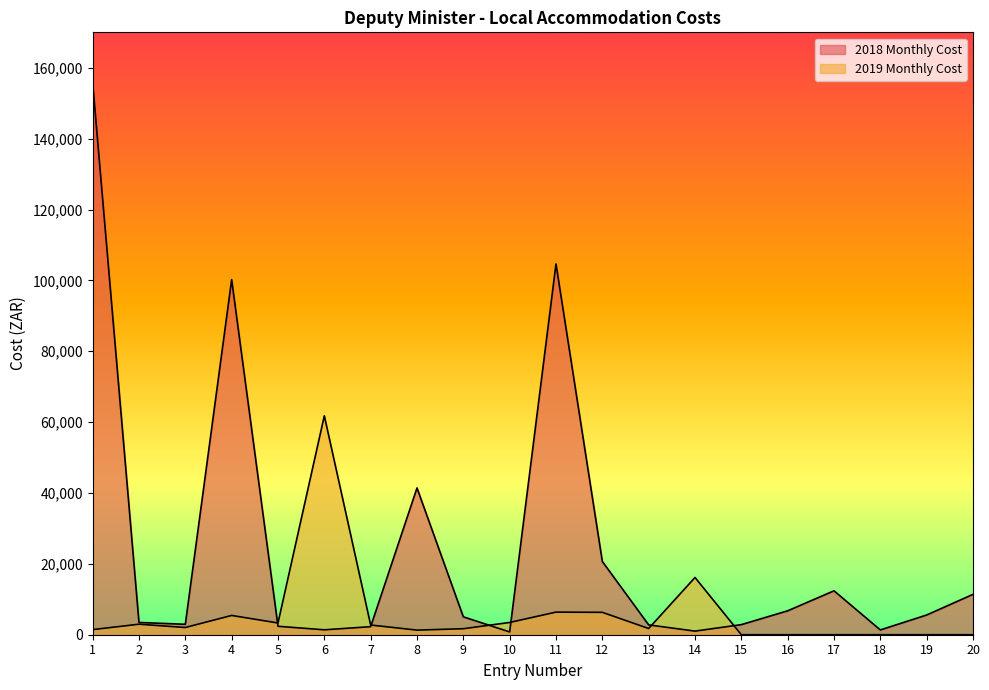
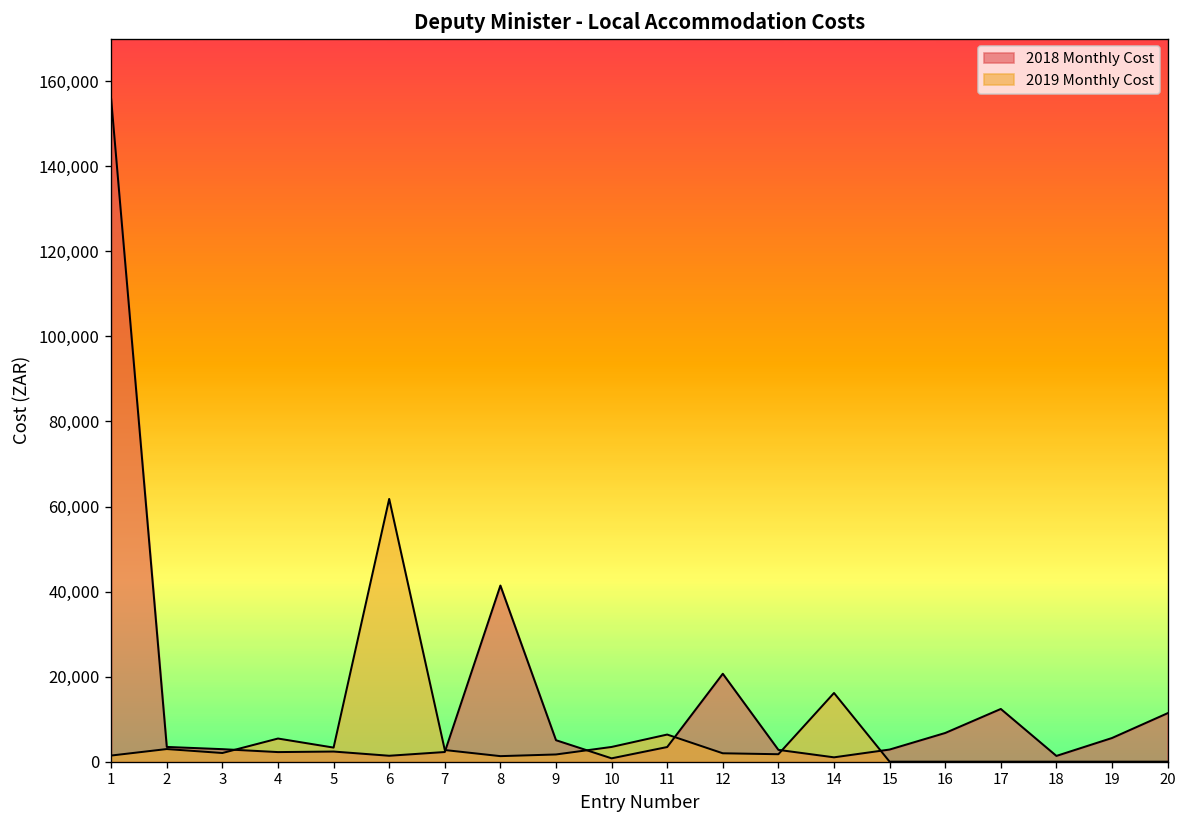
2018 Monthly Cost, 4: 100,000 -> 2,000
2018 Monthly Cost, 11: 105,000 -> 3,000
2019 Monthly Cost, 12: 6,000 -> 2,000
